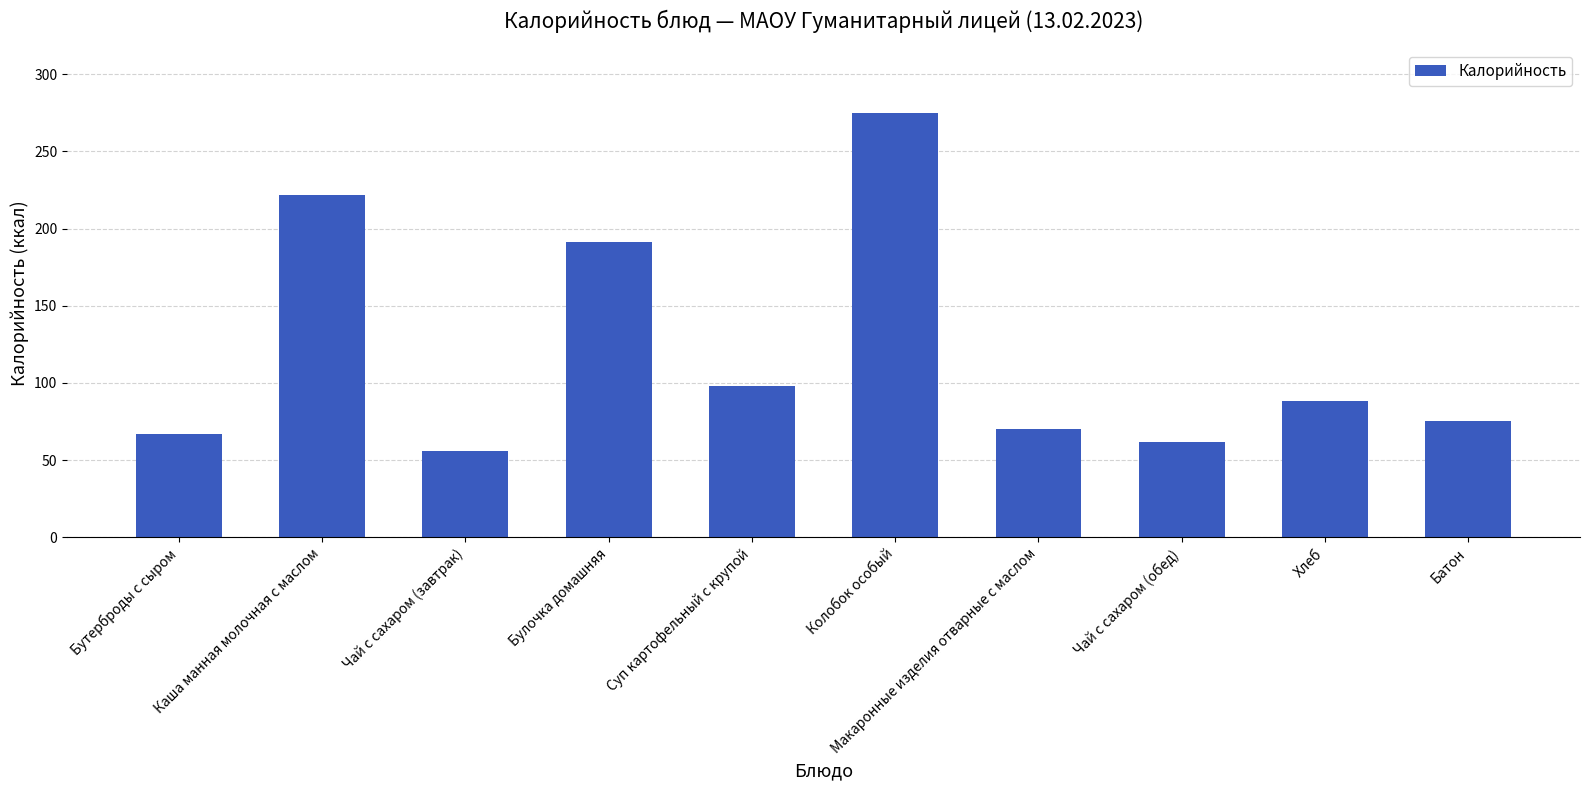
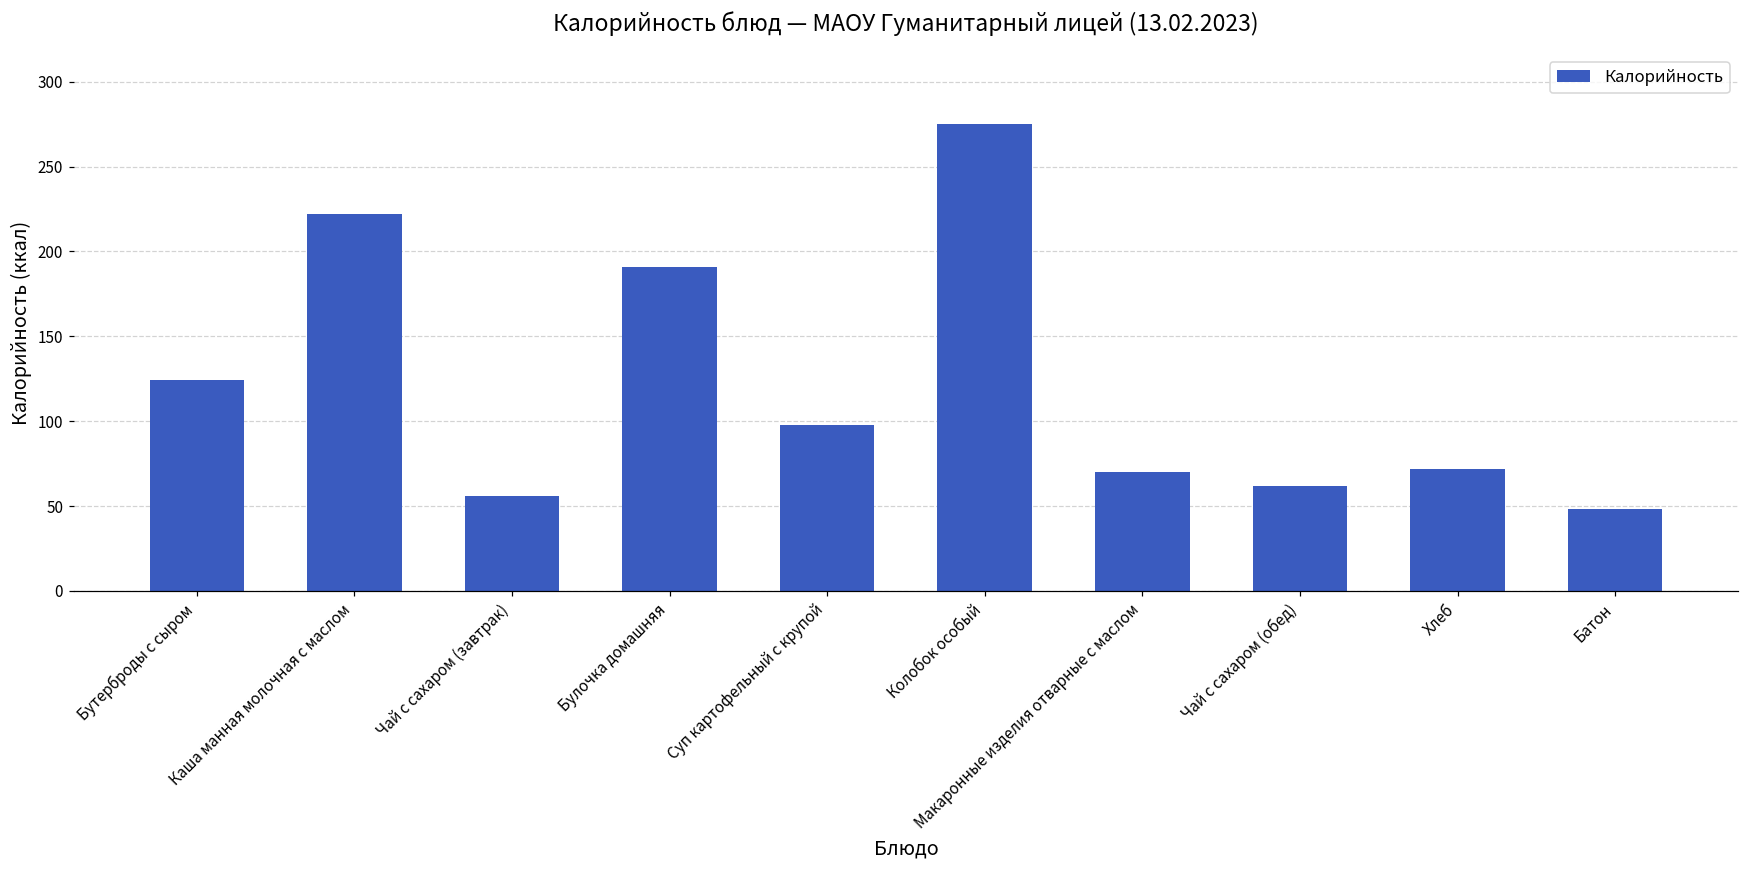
Бутерброды с сыром: 67 -> 124
Хлеб: 88 -> 72
Батон: 75 -> 48
